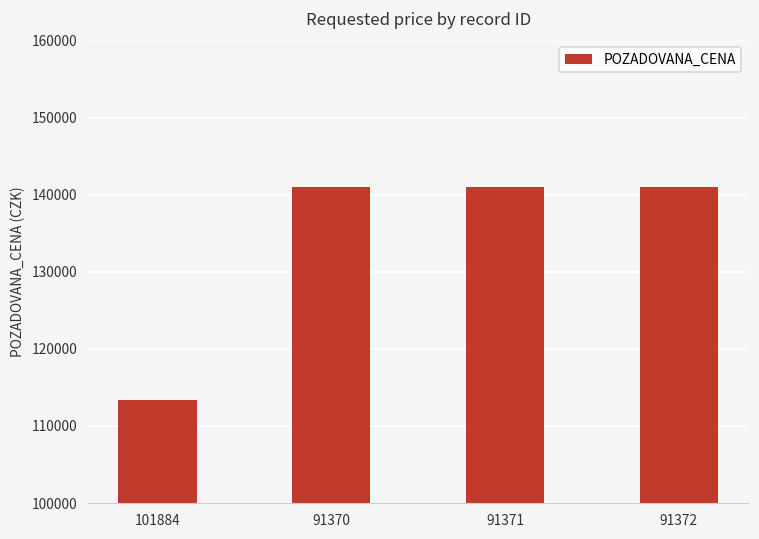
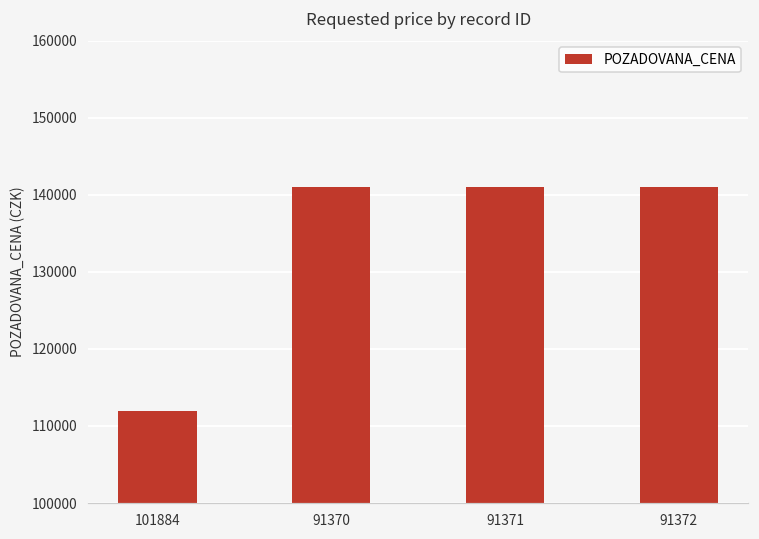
101884: 113000 -> 112000
